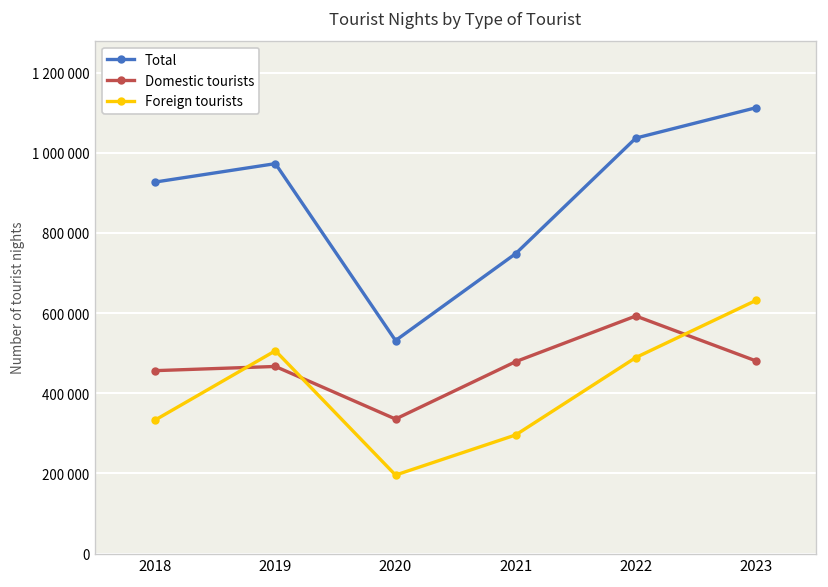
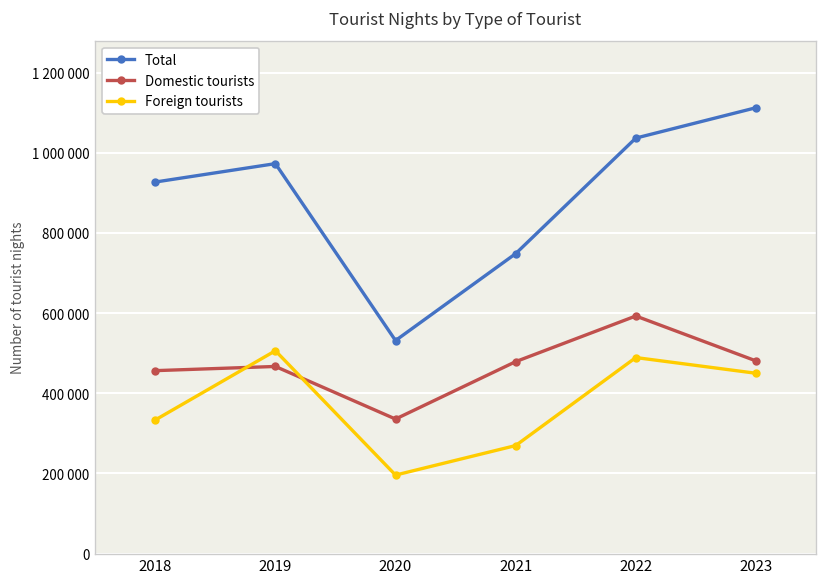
Foreign tourists, 2021: 300000 -> 270000
Foreign tourists, 2023: 630000 -> 450000
